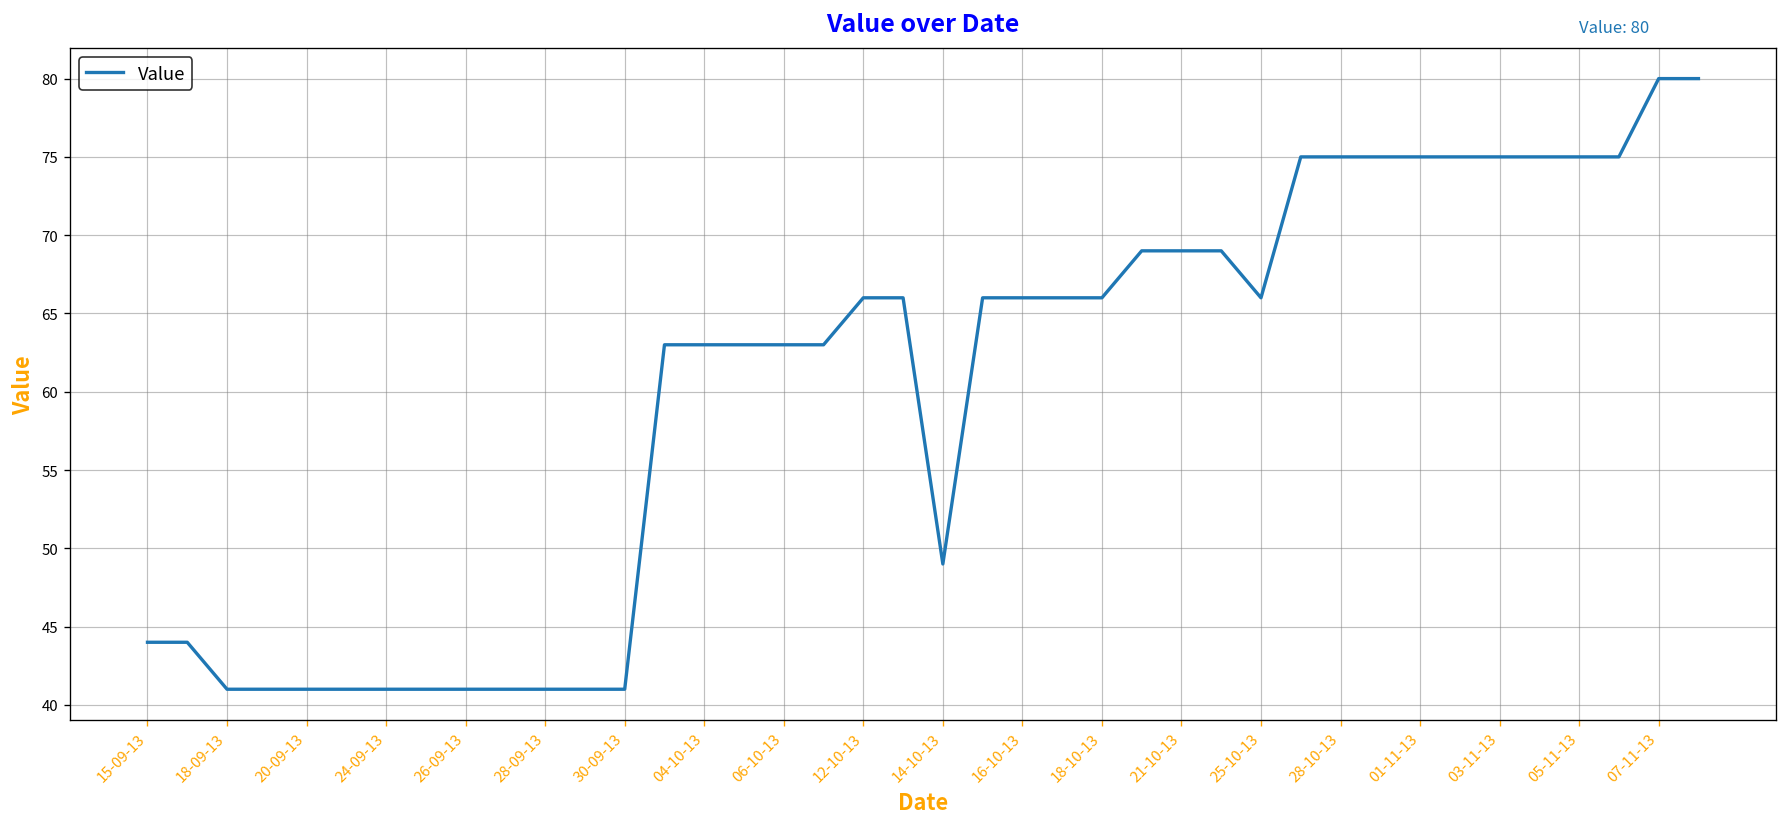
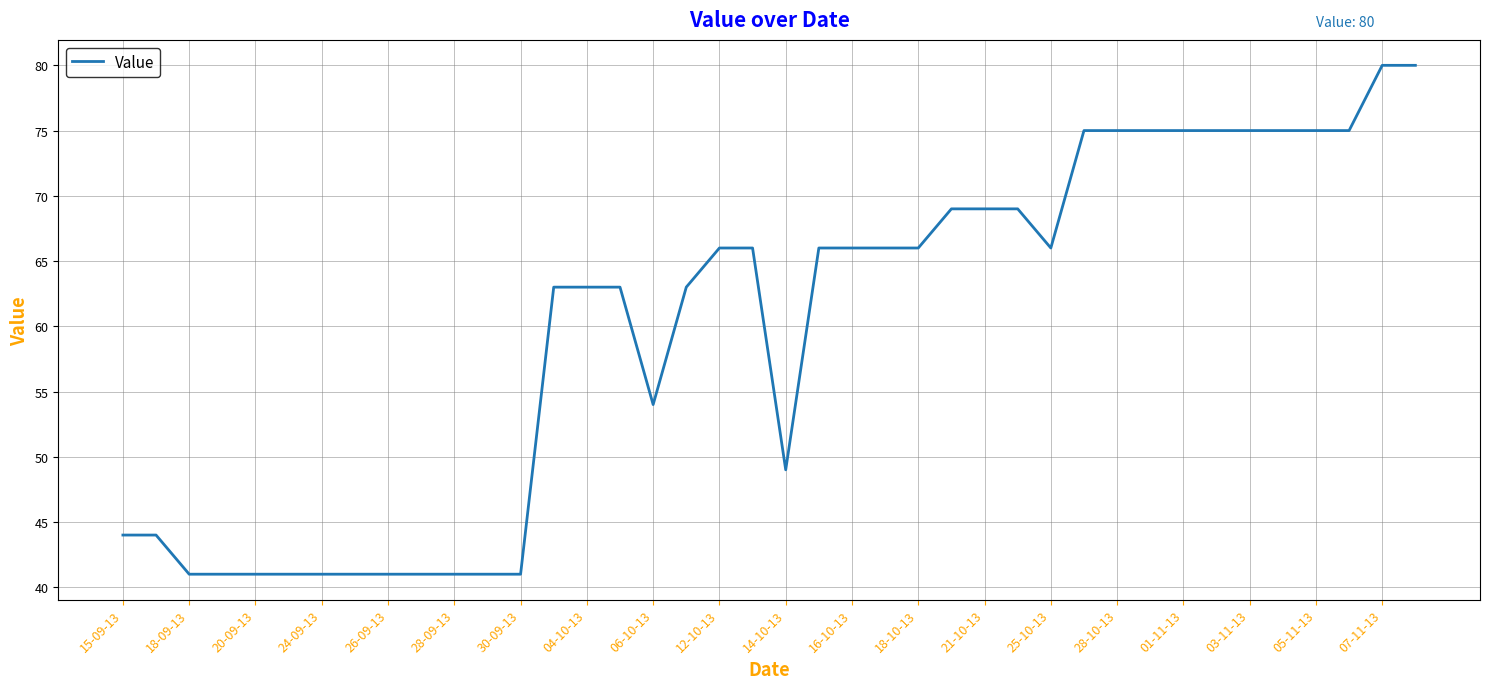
06-10-13: 63 -> 54
